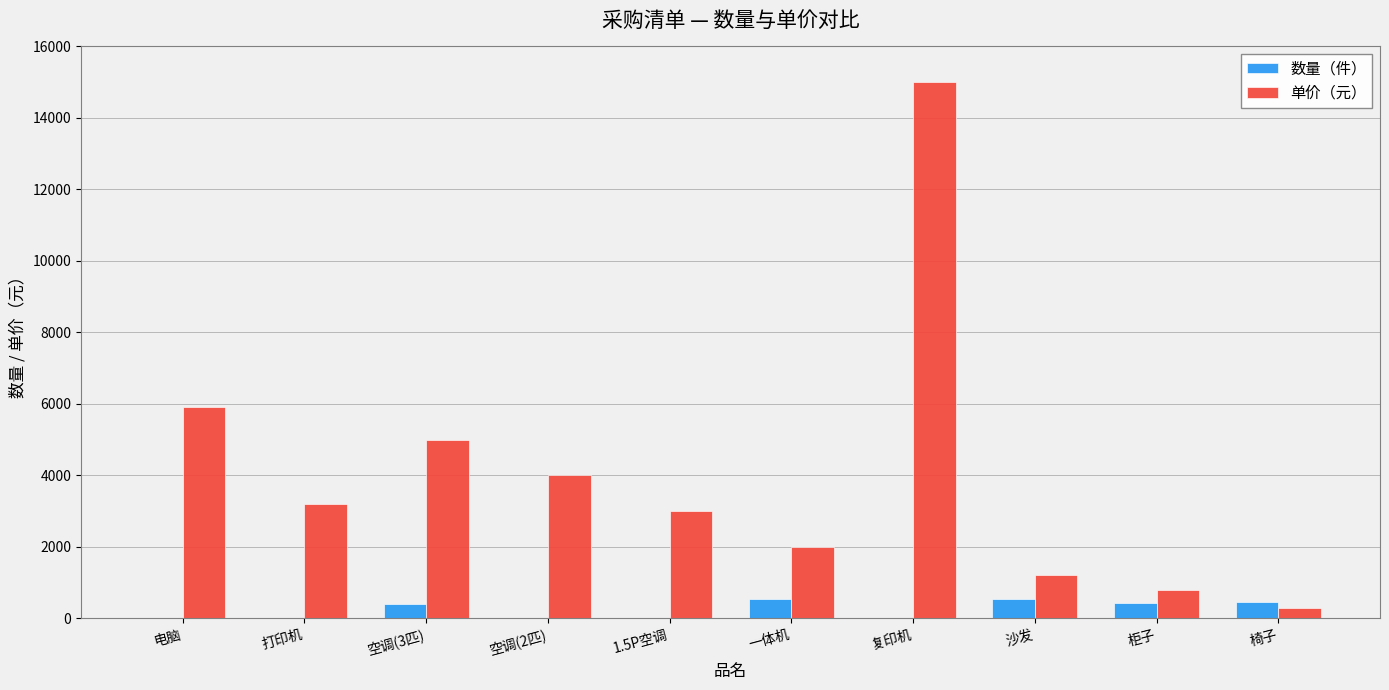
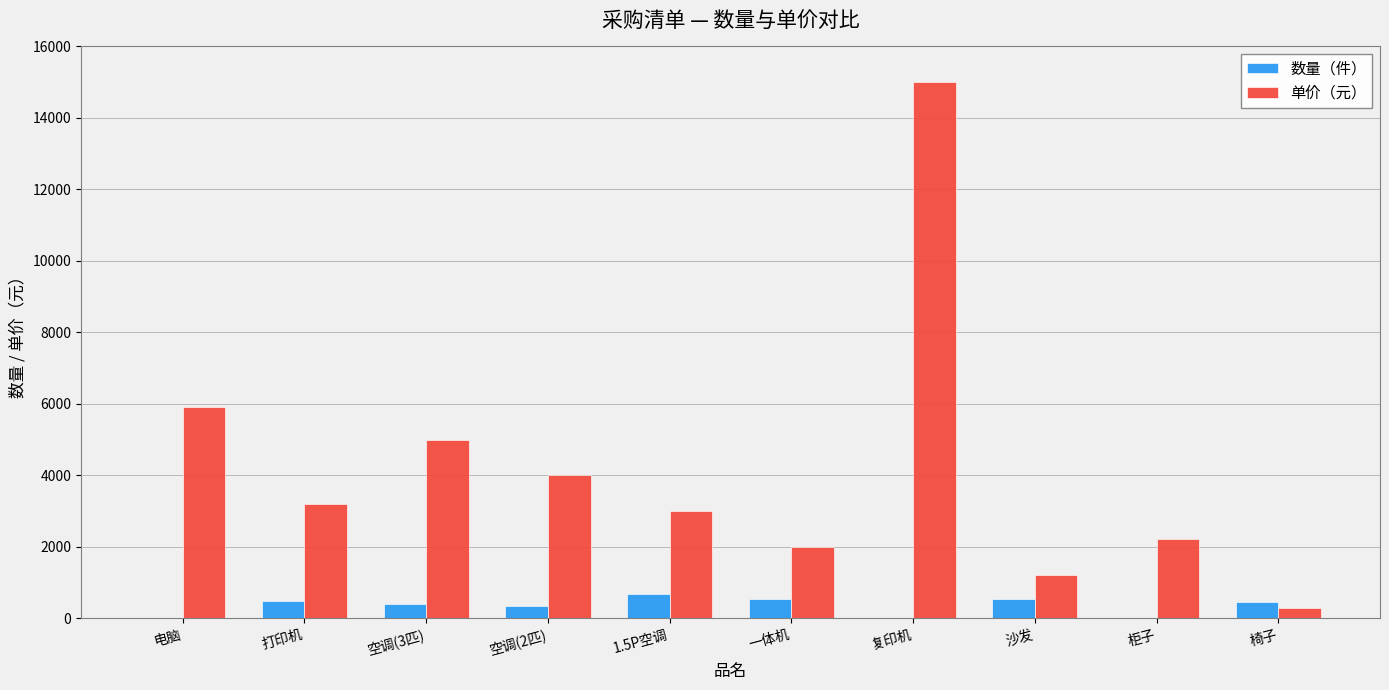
数量（件）, 打印机: 0 -> 500
数量（件）, 空调(2匹): 0 -> 300
数量（件）, 1.5P空调: 0 -> 700
数量（件）, 柜子: 400 -> 0
单价（元）, 柜子: 800 -> 2200
